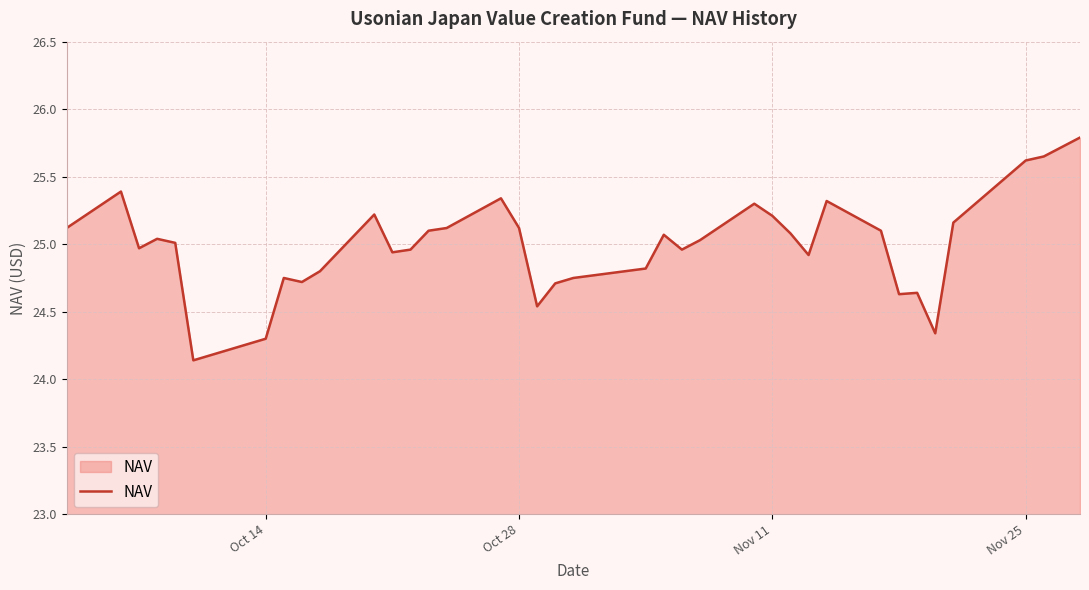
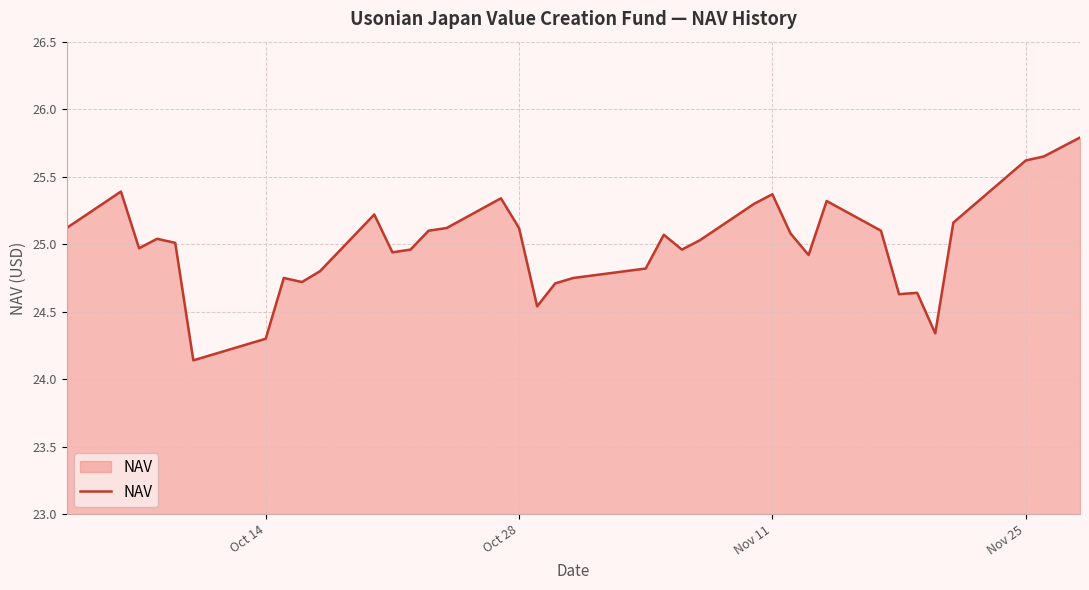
Nov 11: 25.21 -> 25.37
